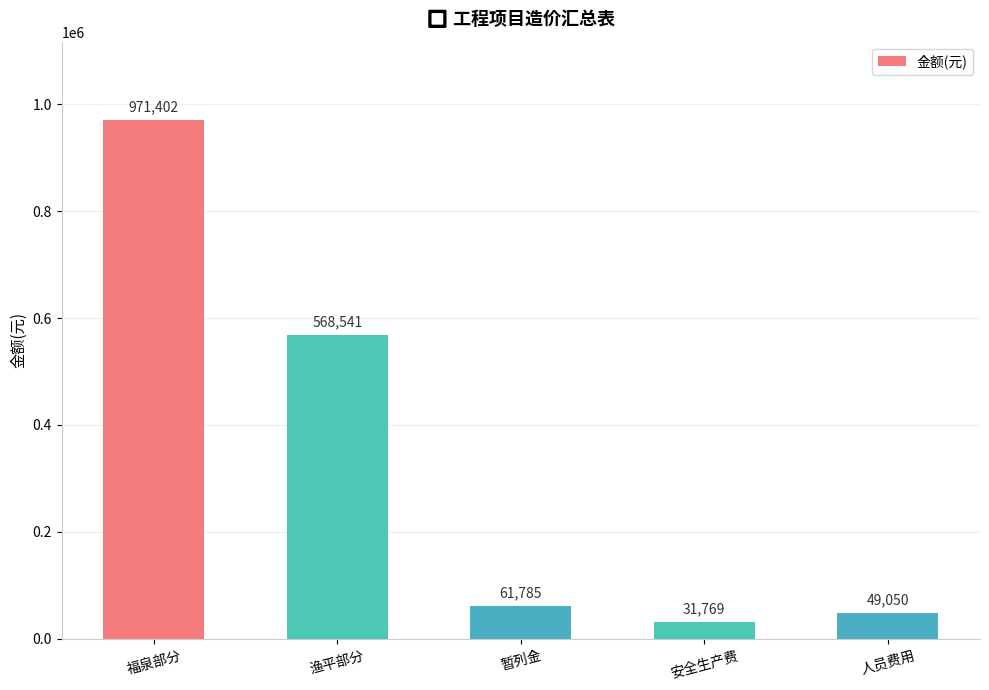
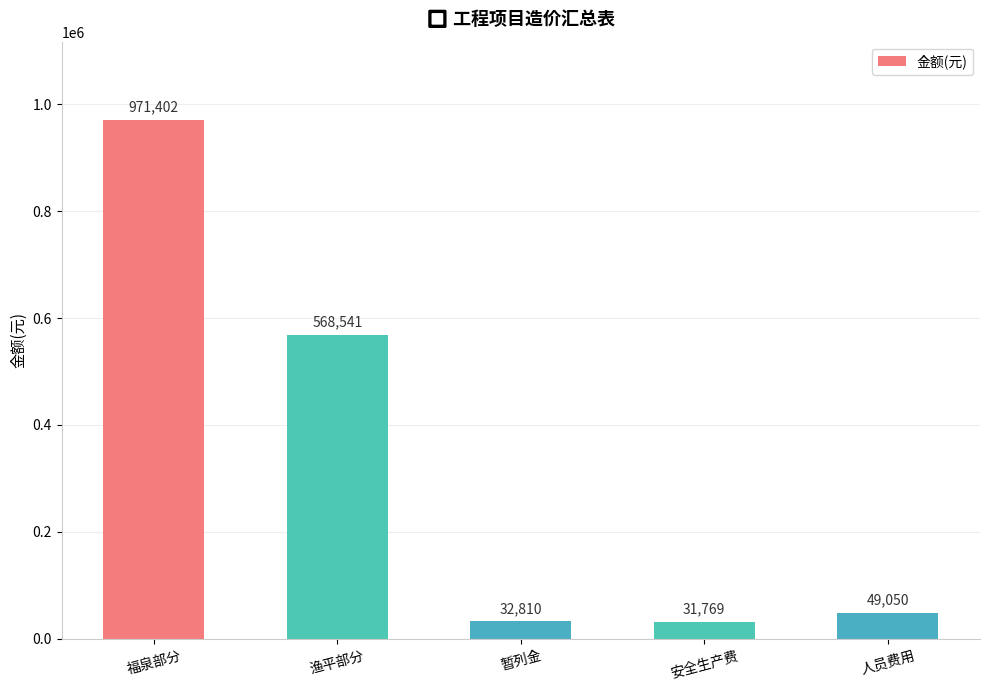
暂列金: 61,785 -> 32,810
